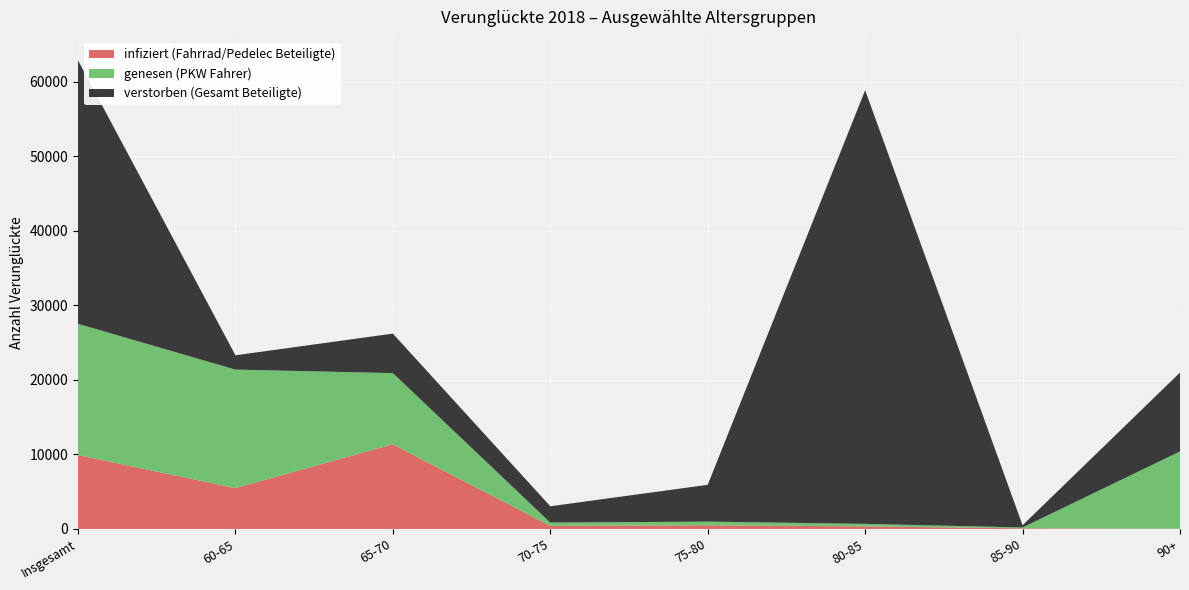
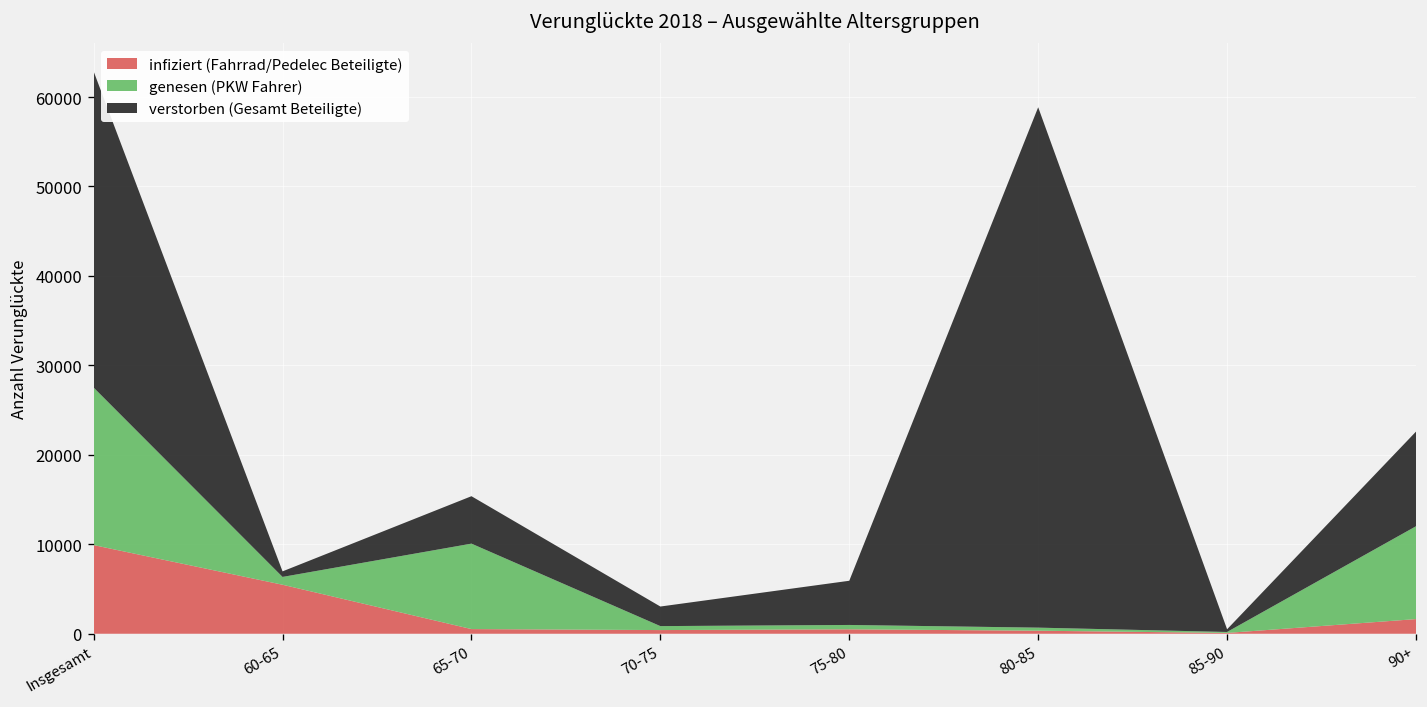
genesen (PKW Fahrer), 60-65: 16000 -> 1000
verstorben (Gesamt Beteiligte), 60-65: 2000 -> 1000
infiziert (Fahrrad/Pedelec Beteiligte), 65-70: 11000 -> 1000
infiziert (Fahrrad/Pedelec Beteiligte), 90+: 0 -> 2000
